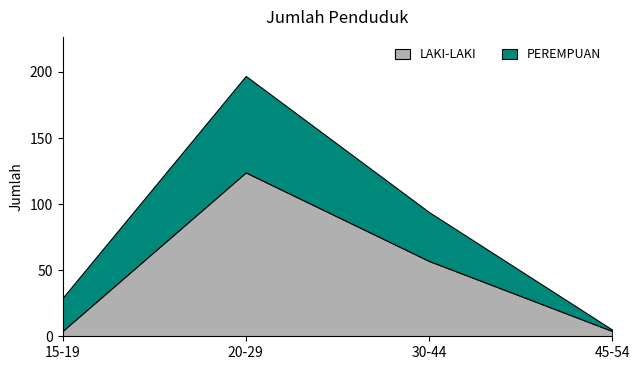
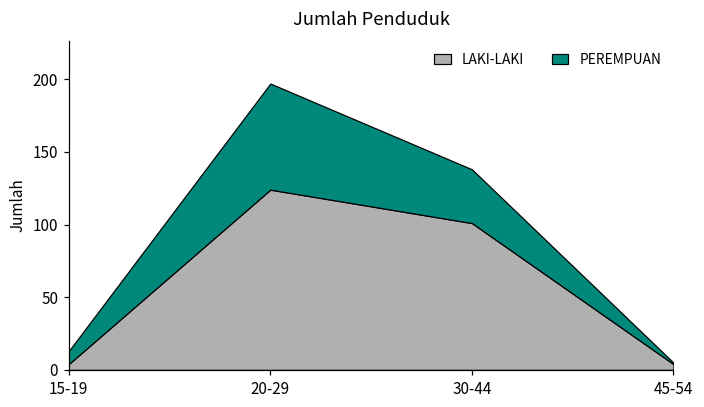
PEREMPUAN, 15-19: 25 -> 9
LAKI-LAKI, 30-44: 57 -> 101
